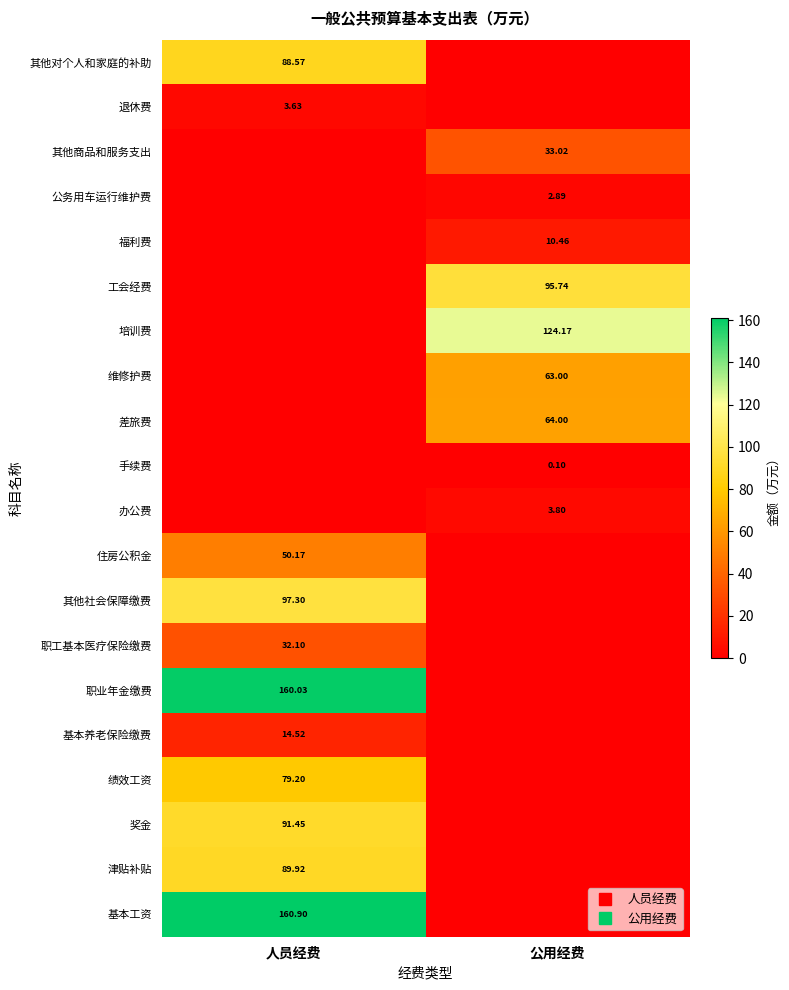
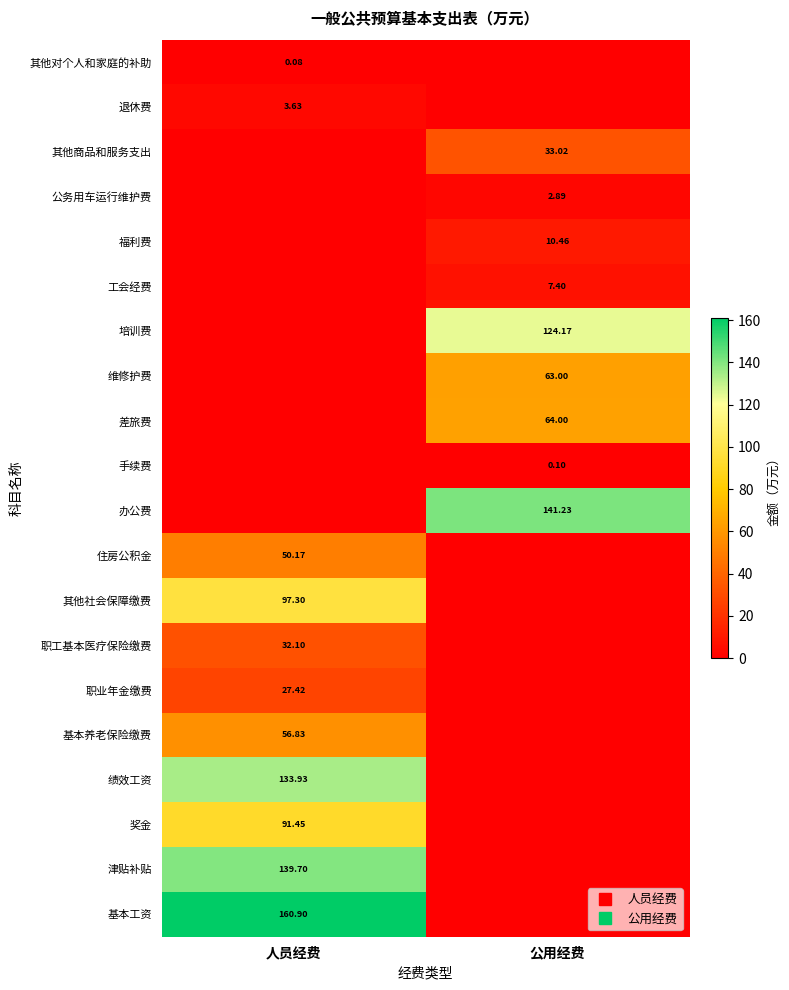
其他对个人和家庭的补助, 人员经费: 88.57 -> 0.08
工会经费, 公用经费: 95.74 -> 7.40
办公费, 公用经费: 3.80 -> 141.23
职业年金缴费, 人员经费: 160.03 -> 27.42
基本养老保险缴费, 人员经费: 14.52 -> 56.83
绩效工资, 人员经费: 79.20 -> 133.93
津贴补贴, 人员经费: 89.92 -> 139.70
